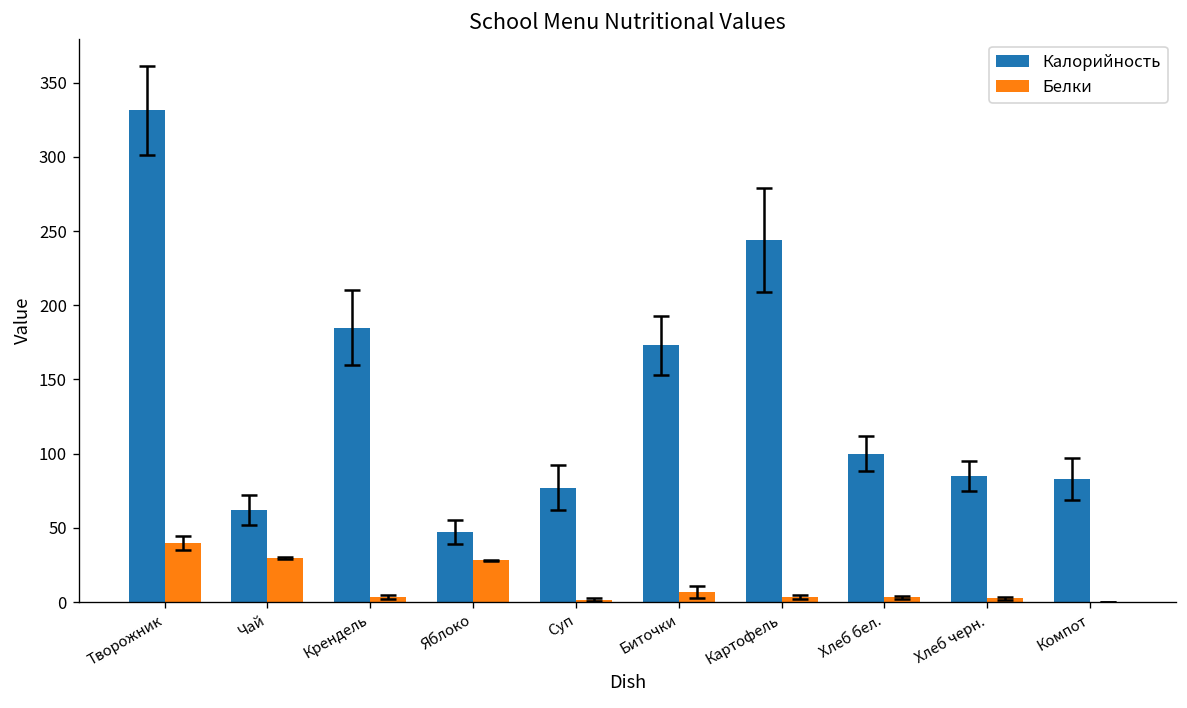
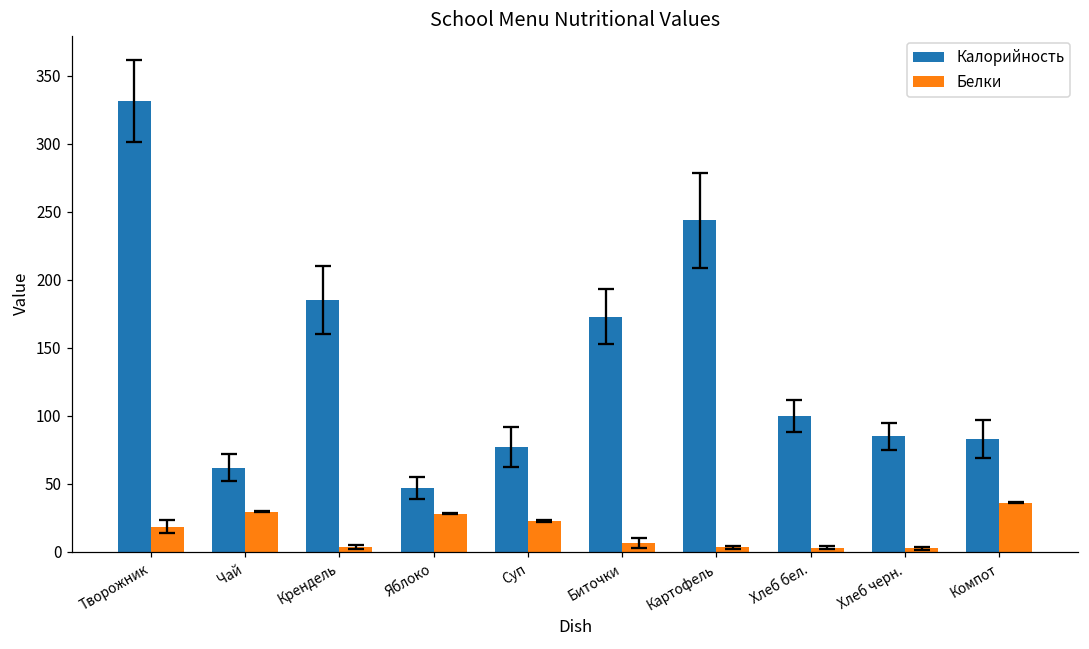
Белки, Творожник: 40 -> 19
Белки, Суп: 2 -> 23
Белки, Компот: 0 -> 36
